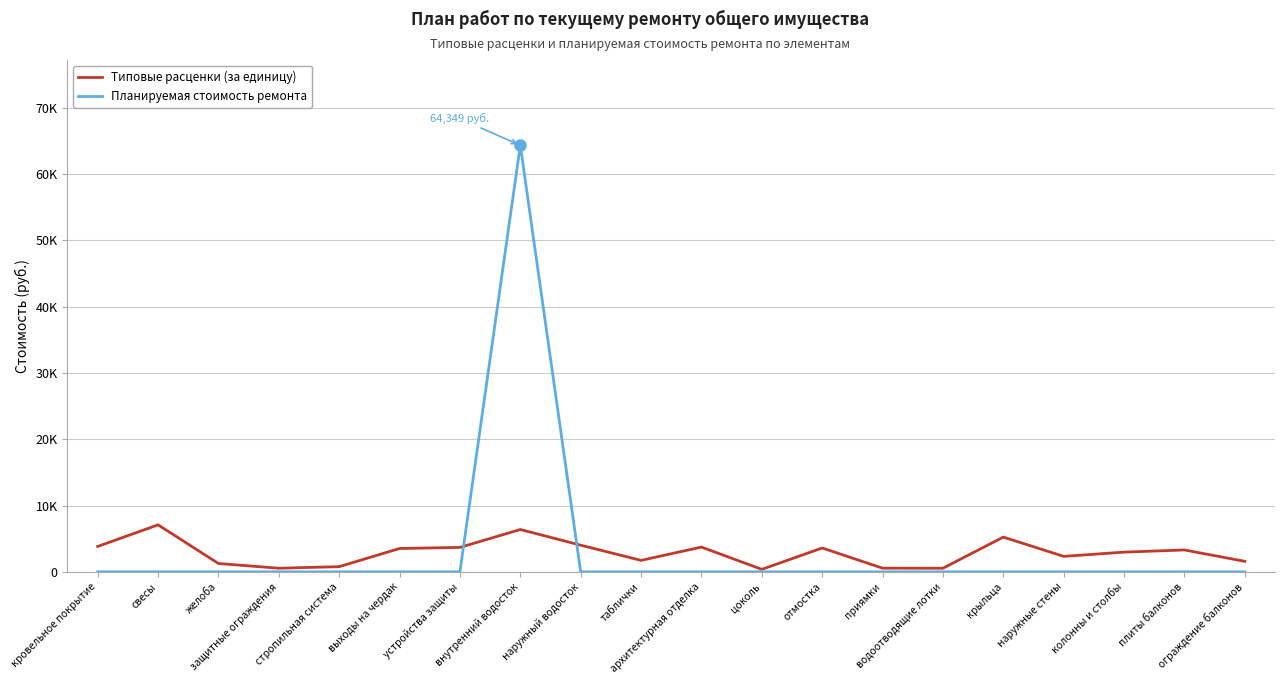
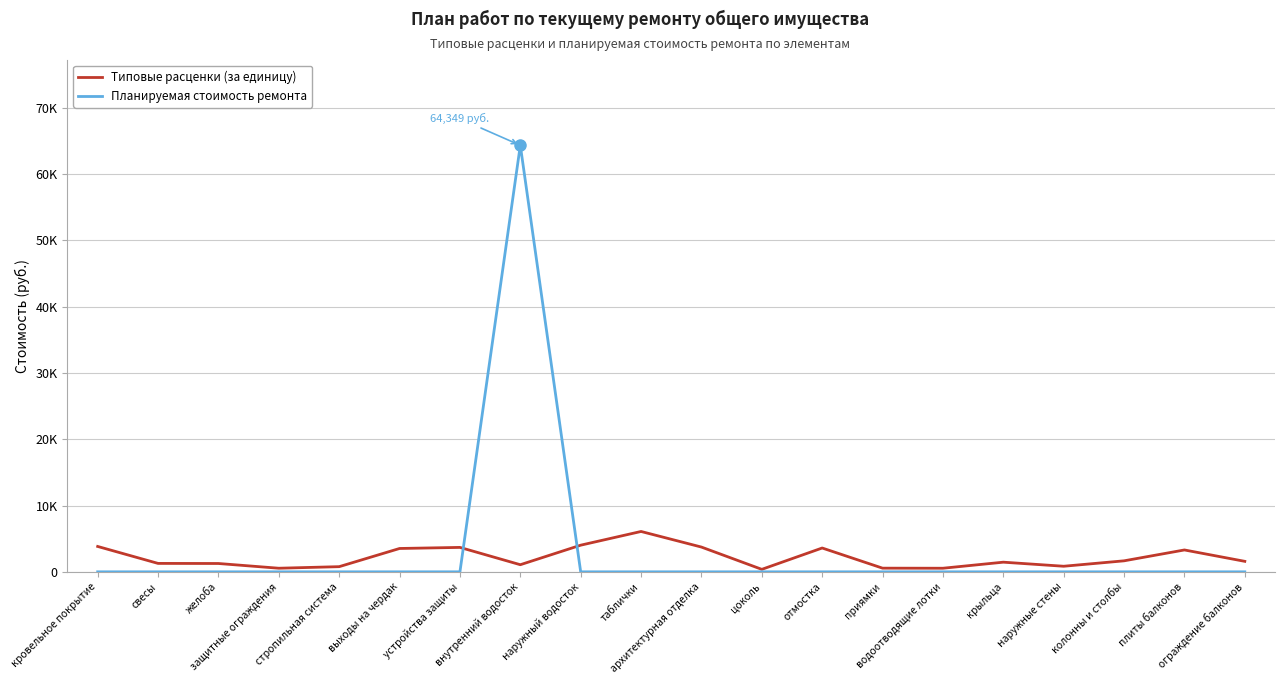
Типовые расценки (за единицу), свесы: 7000 -> 1000
Типовые расценки (за единицу), внутренний водосток: 6000 -> 1000
Типовые расценки (за единицу), таблички: 2000 -> 6000
Типовые расценки (за единицу), крыльца: 5000 -> 1000
Типовые расценки (за единицу), наружные стены: 2000 -> 1000
Типовые расценки (за единицу), колонны и столбы: 3000 -> 2000
